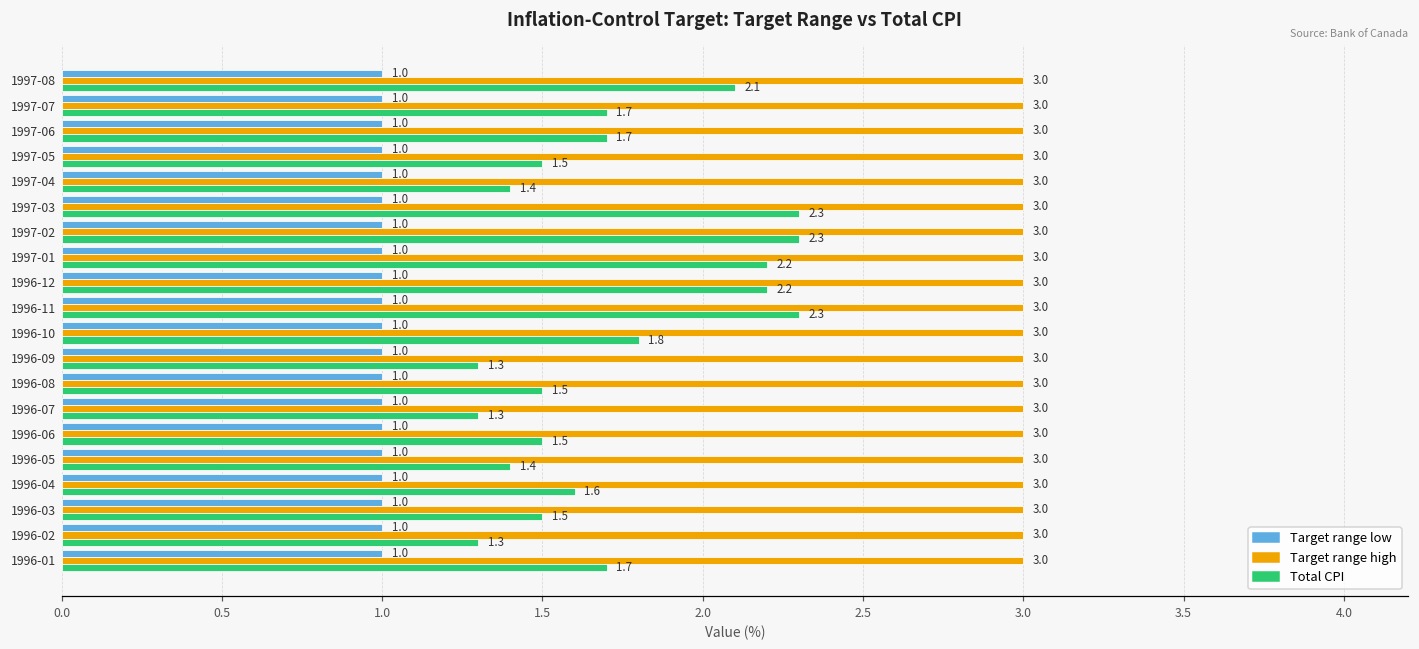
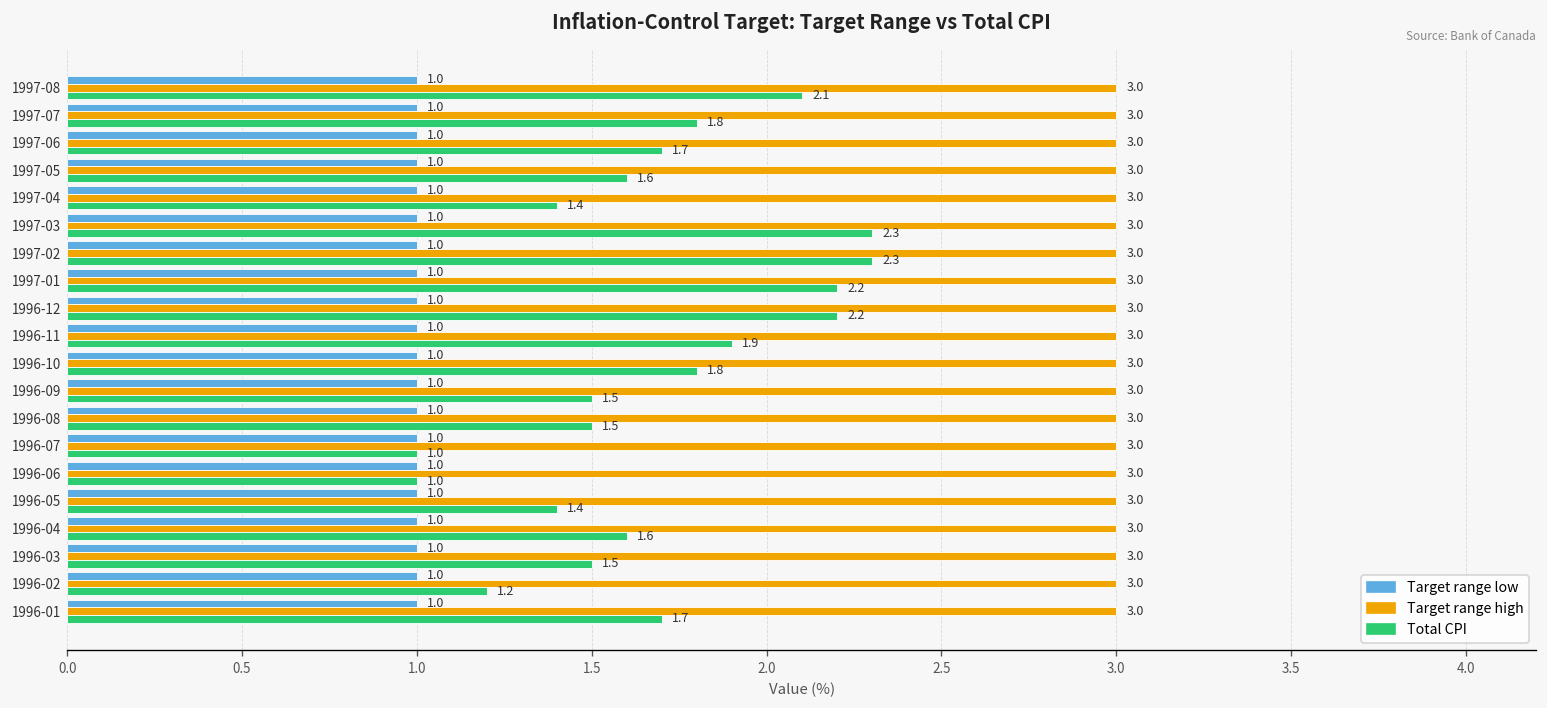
Total CPI, 1997-07: 1.7 -> 1.8
Total CPI, 1997-05: 1.5 -> 1.6
Total CPI, 1996-11: 2.3 -> 1.9
Total CPI, 1996-09: 1.3 -> 1.5
Total CPI, 1996-07: 1.3 -> 1.0
Total CPI, 1996-06: 1.5 -> 1.0
Total CPI, 1996-02: 1.3 -> 1.2
